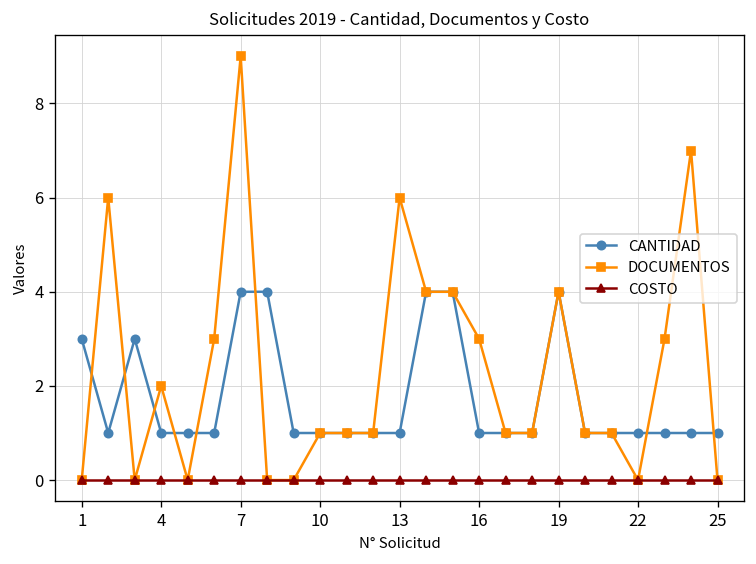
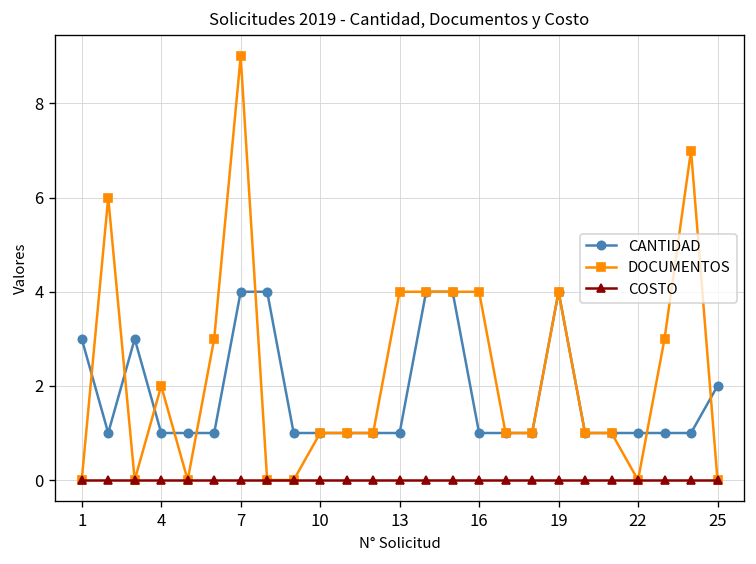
DOCUMENTOS, 13: 6 -> 4
DOCUMENTOS, 16: 3 -> 4
CANTIDAD, 25: 1 -> 2
